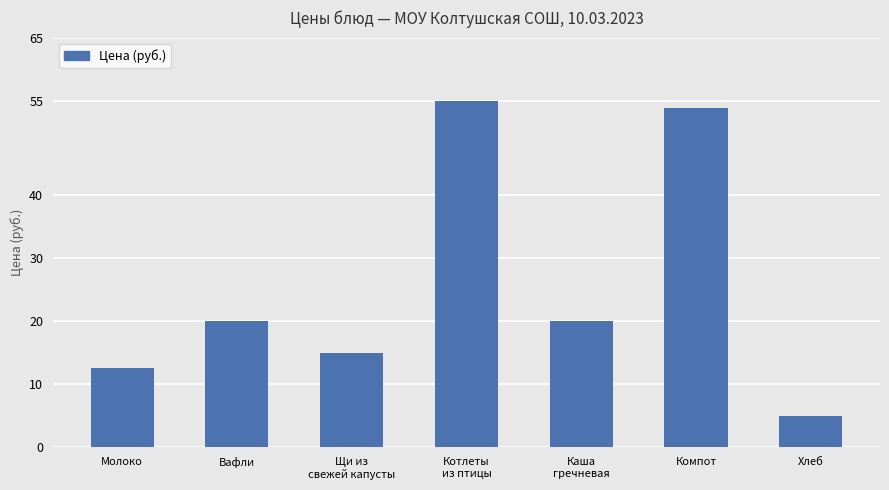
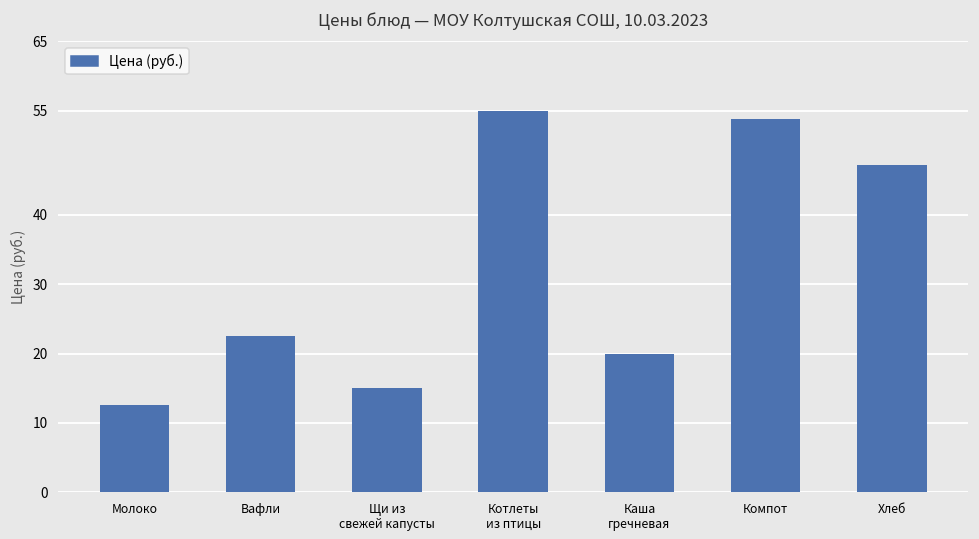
Вафли: 20 -> 23
Хлеб: 5 -> 47
